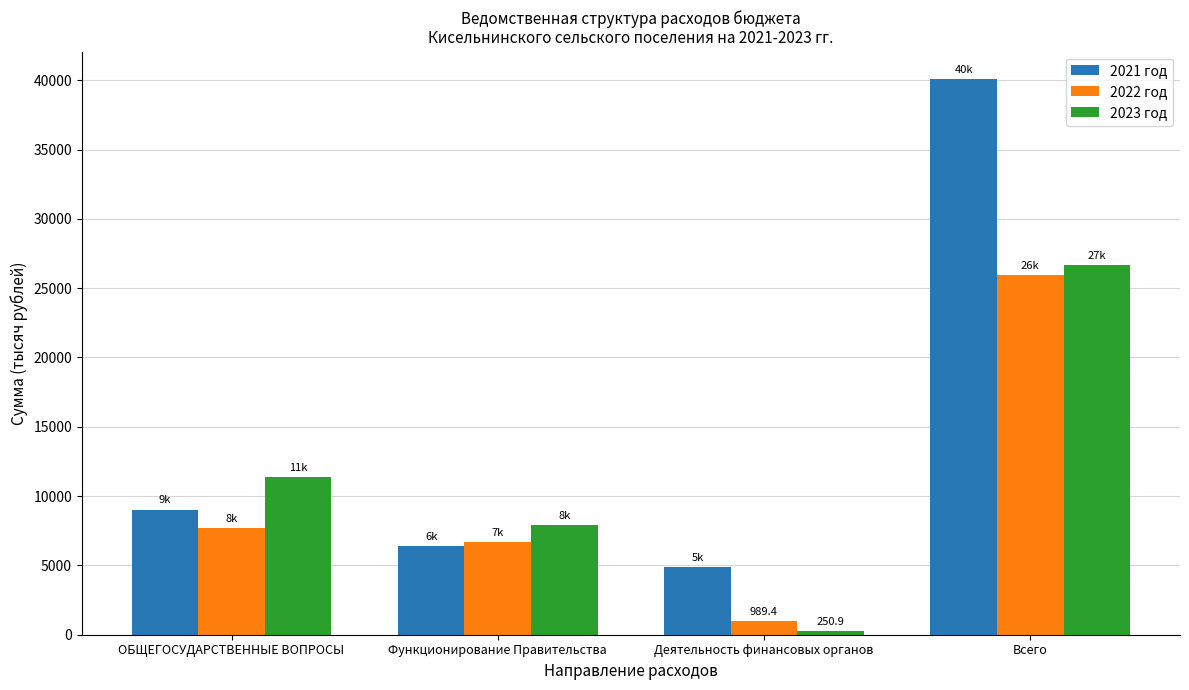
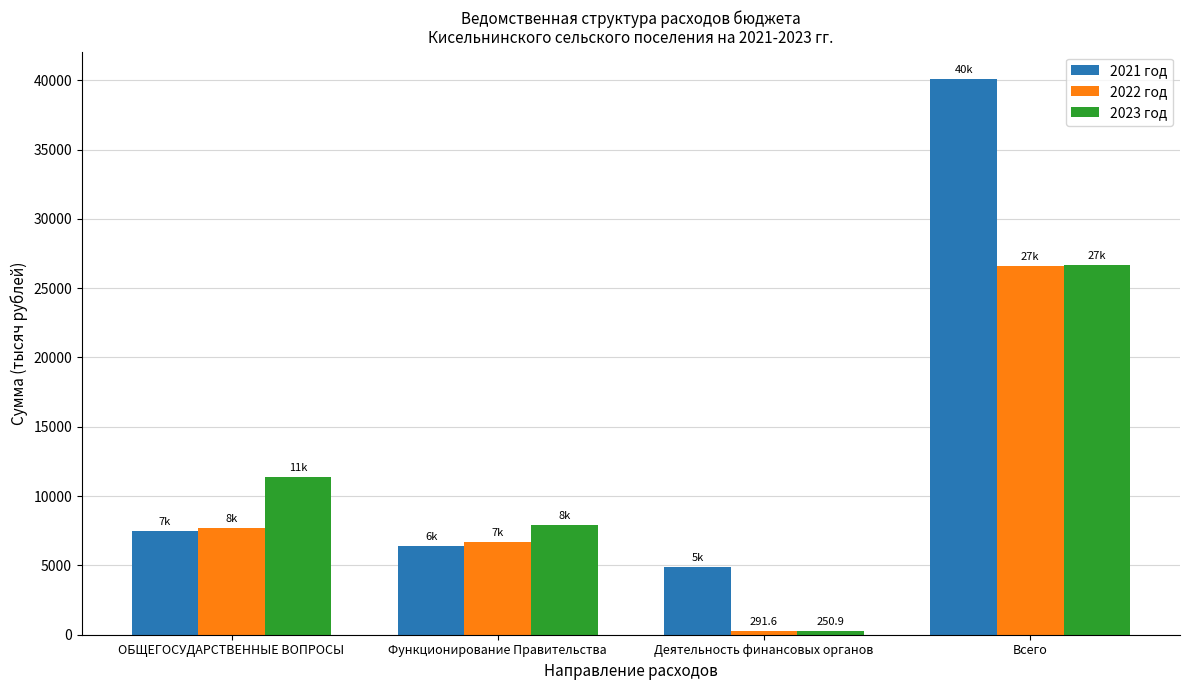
2021 год, ОБЩЕГОСУДАРСТВЕННЫЕ ВОПРОСЫ: 9k -> 7k
2022 год, Деятельность финансовых органов: 989.4 -> 291.6
2022 год, Всего: 26k -> 27k
